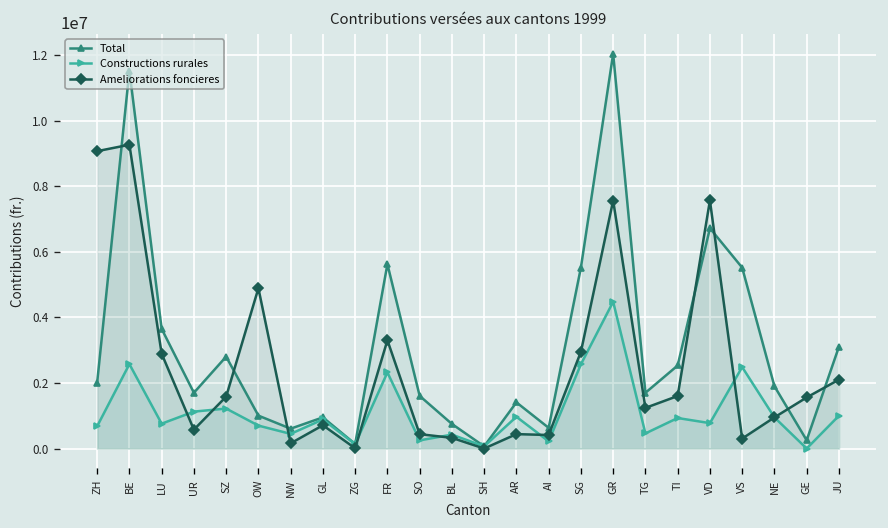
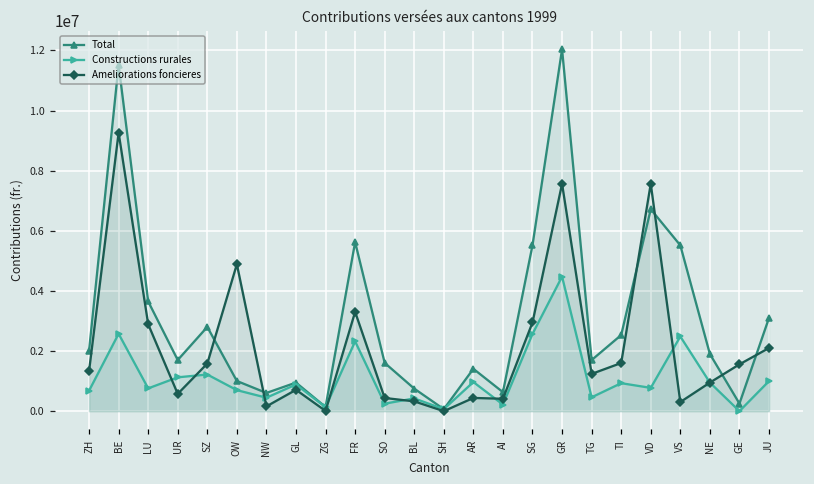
Ameliorations foncieres, ZH: 9100000 -> 1300000
